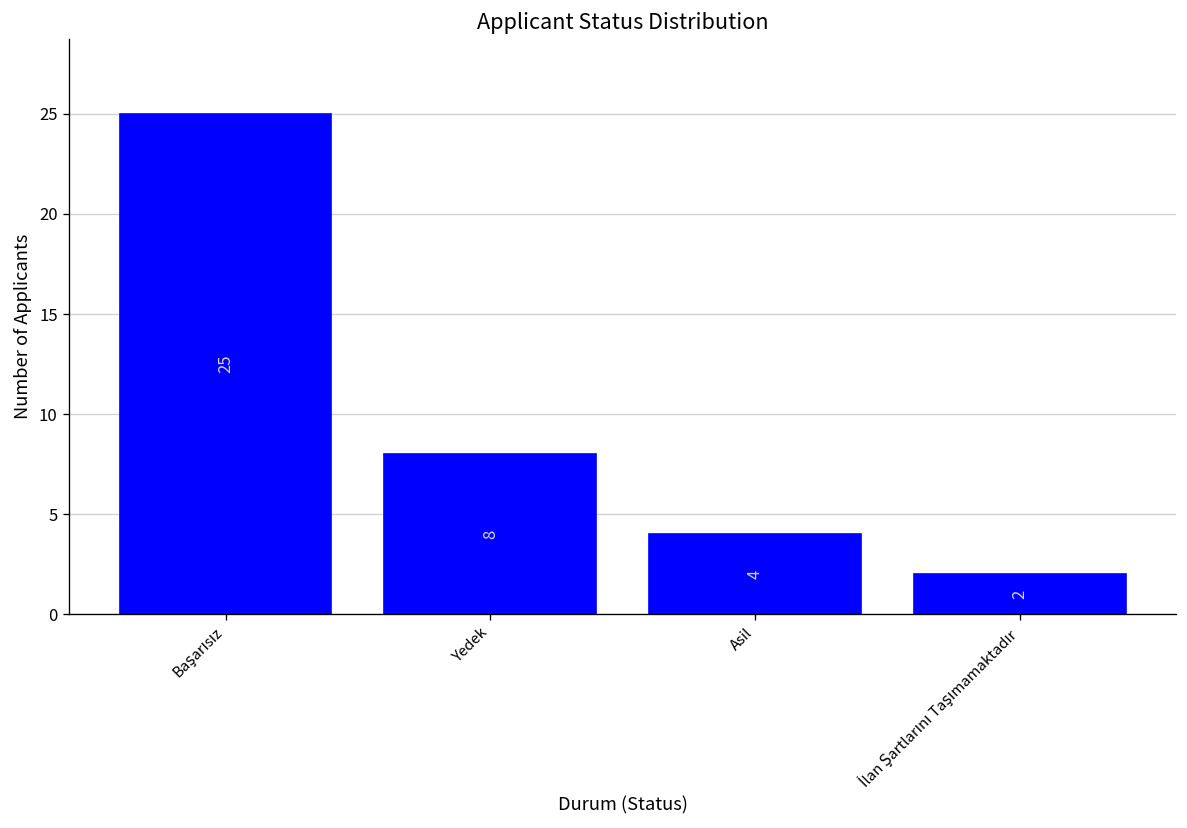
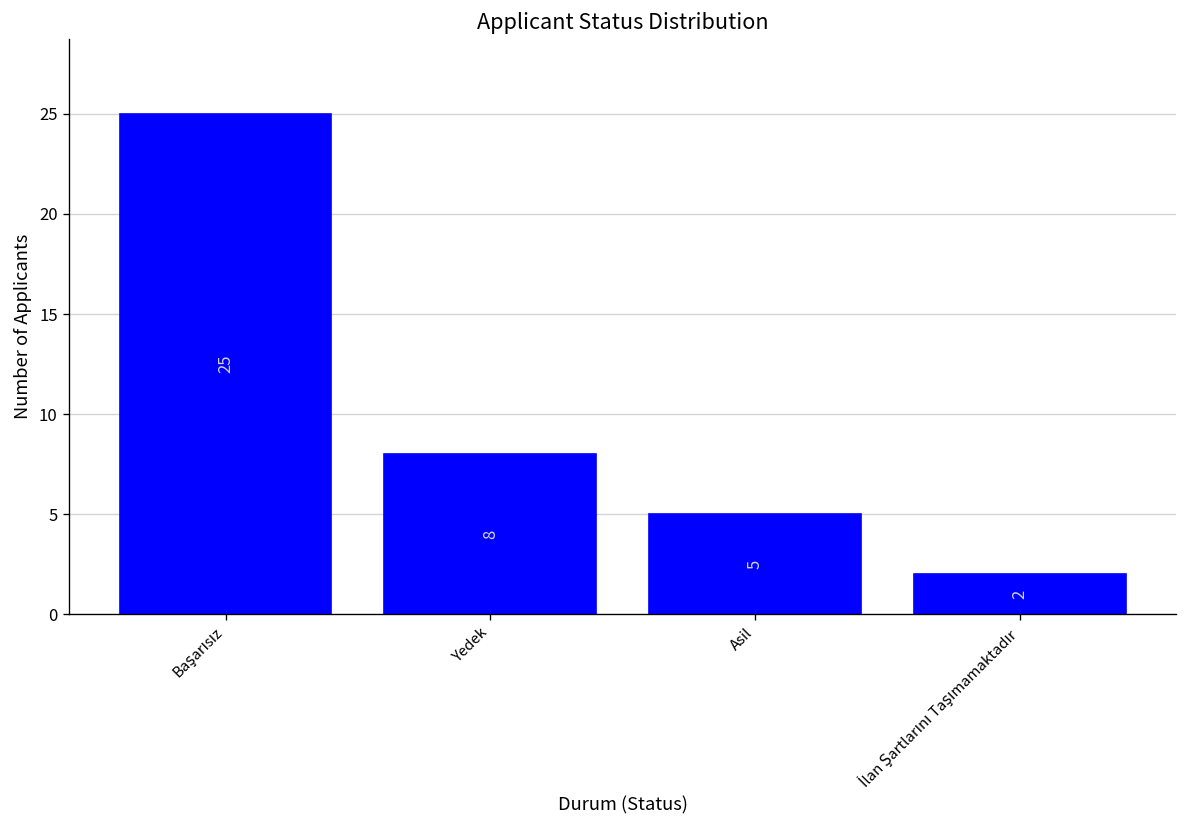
Asil: 4 -> 5
